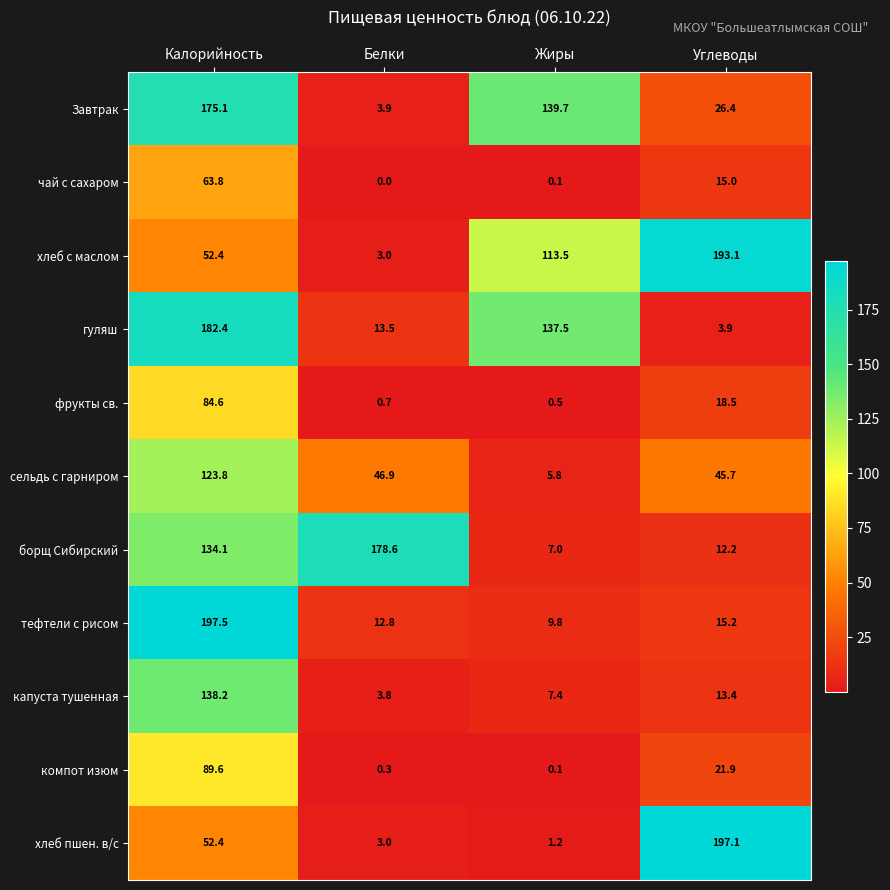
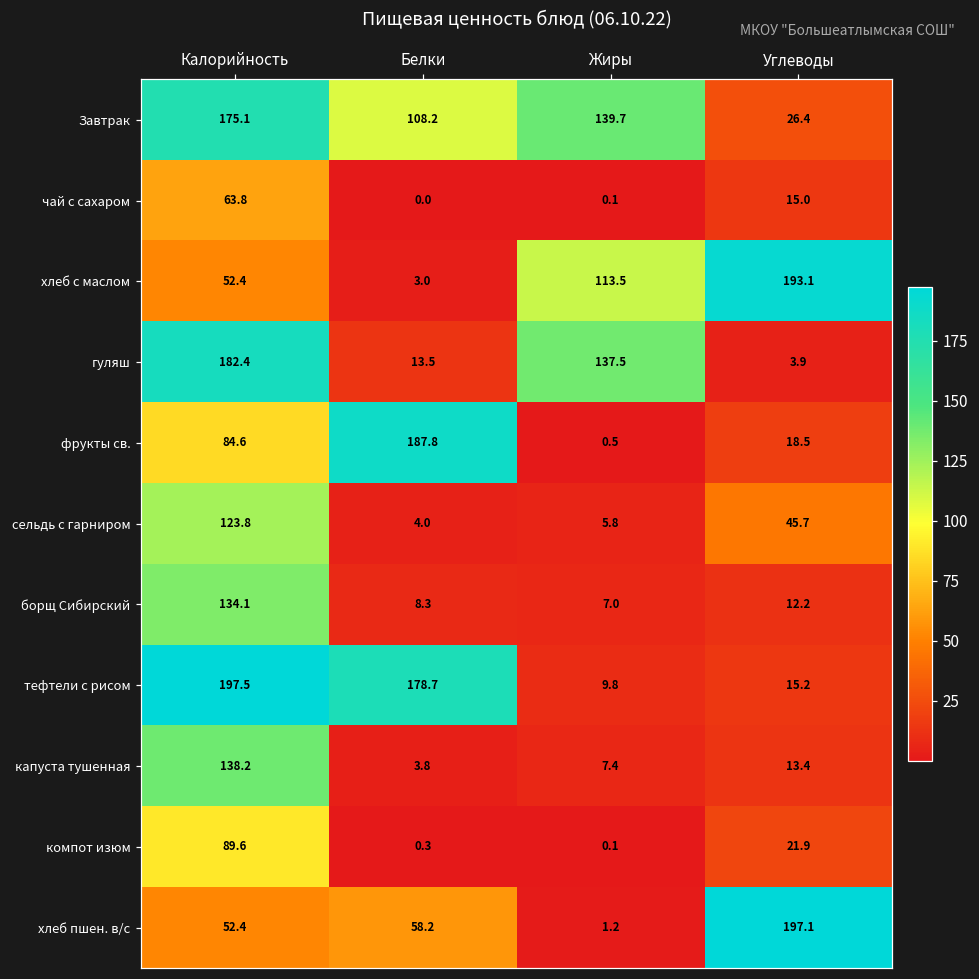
Завтрак, Белки: 3.9 -> 108.2
фрукты св., Белки: 0.7 -> 187.8
сельдь с гарниром, Белки: 46.9 -> 4.0
борщ Сибирский, Белки: 178.6 -> 8.3
тефтели с рисом, Белки: 12.8 -> 178.7
хлеб пшен. в/с, Белки: 3.0 -> 58.2
